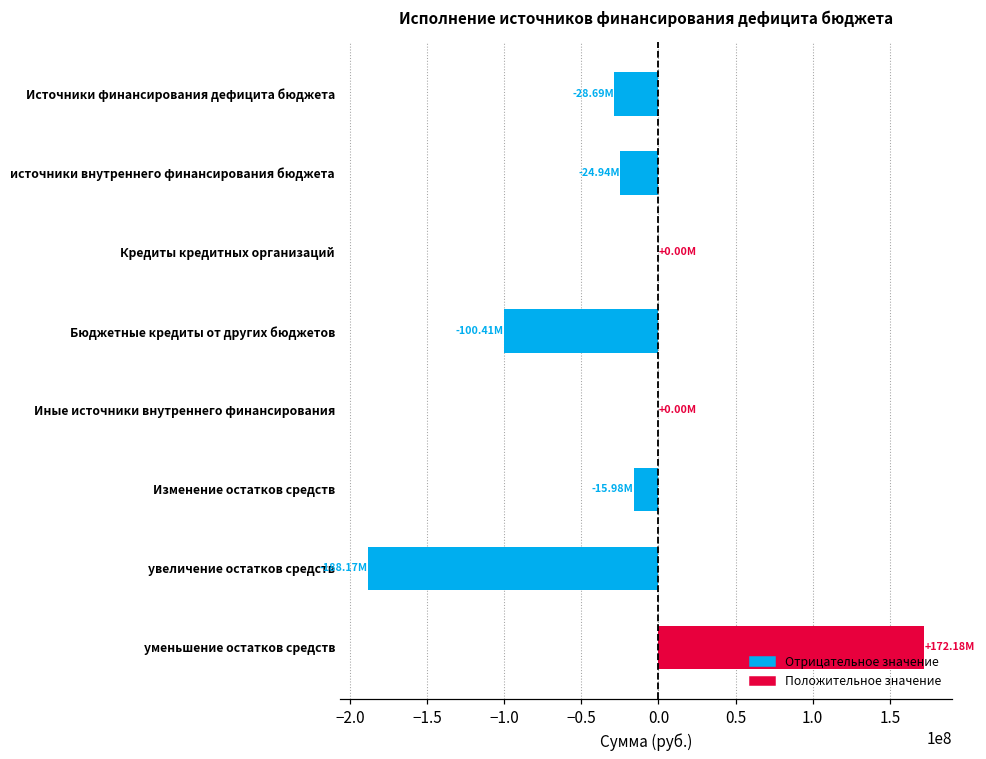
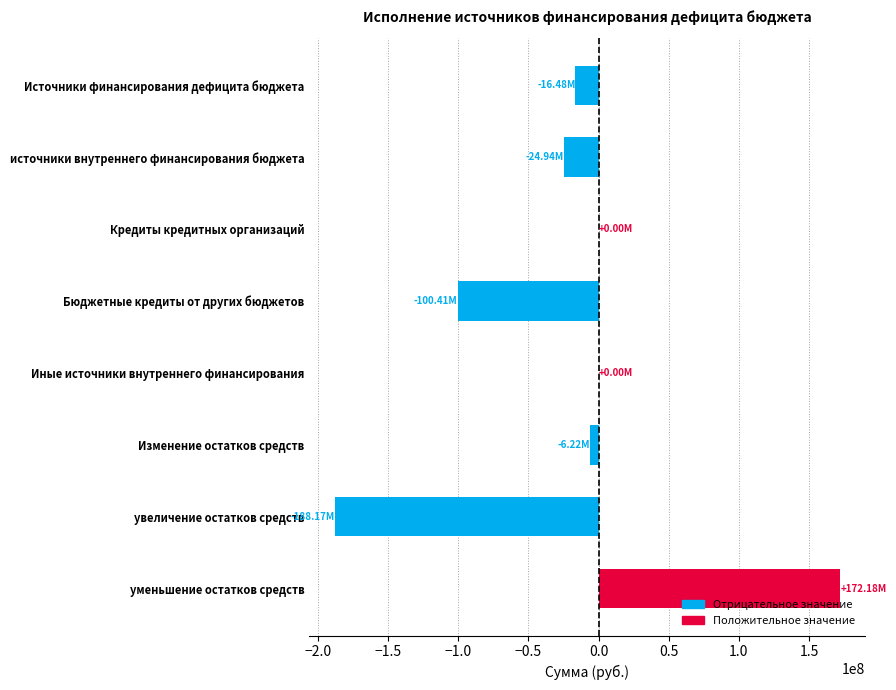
Источники финансирования дефицита бюджета: -28.69M -> -16.48M
Изменение остатков средств: -15.98M -> -6.22M
